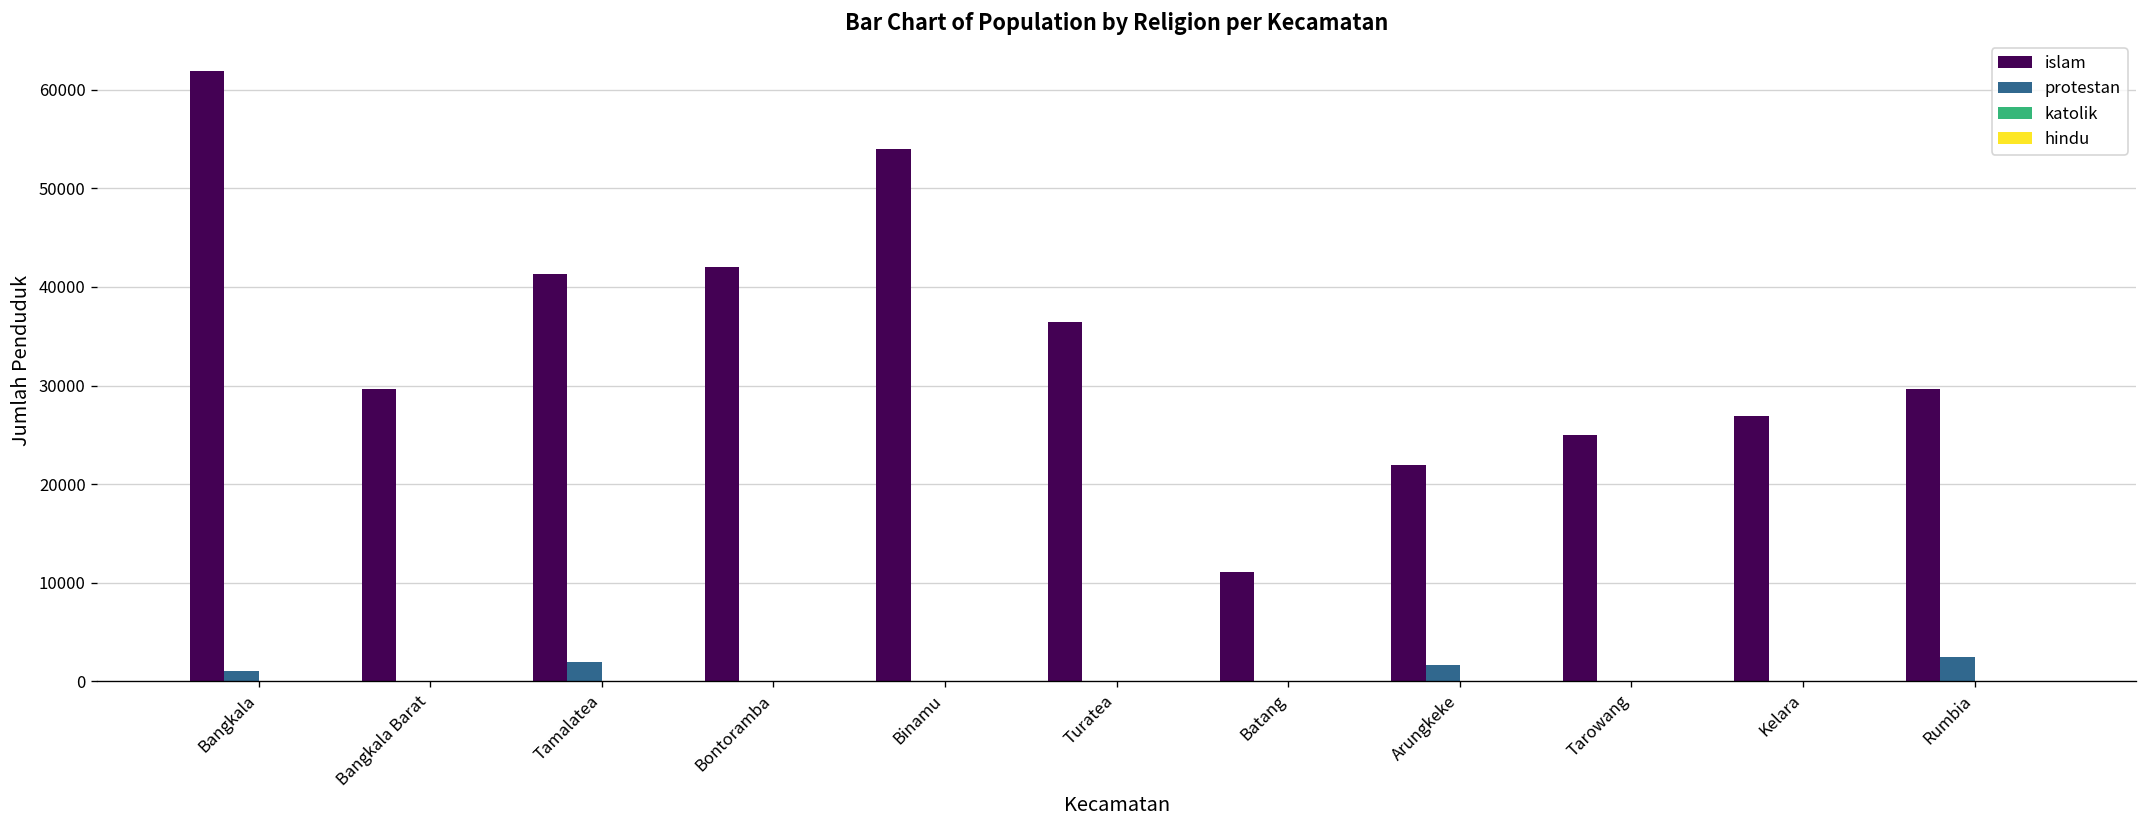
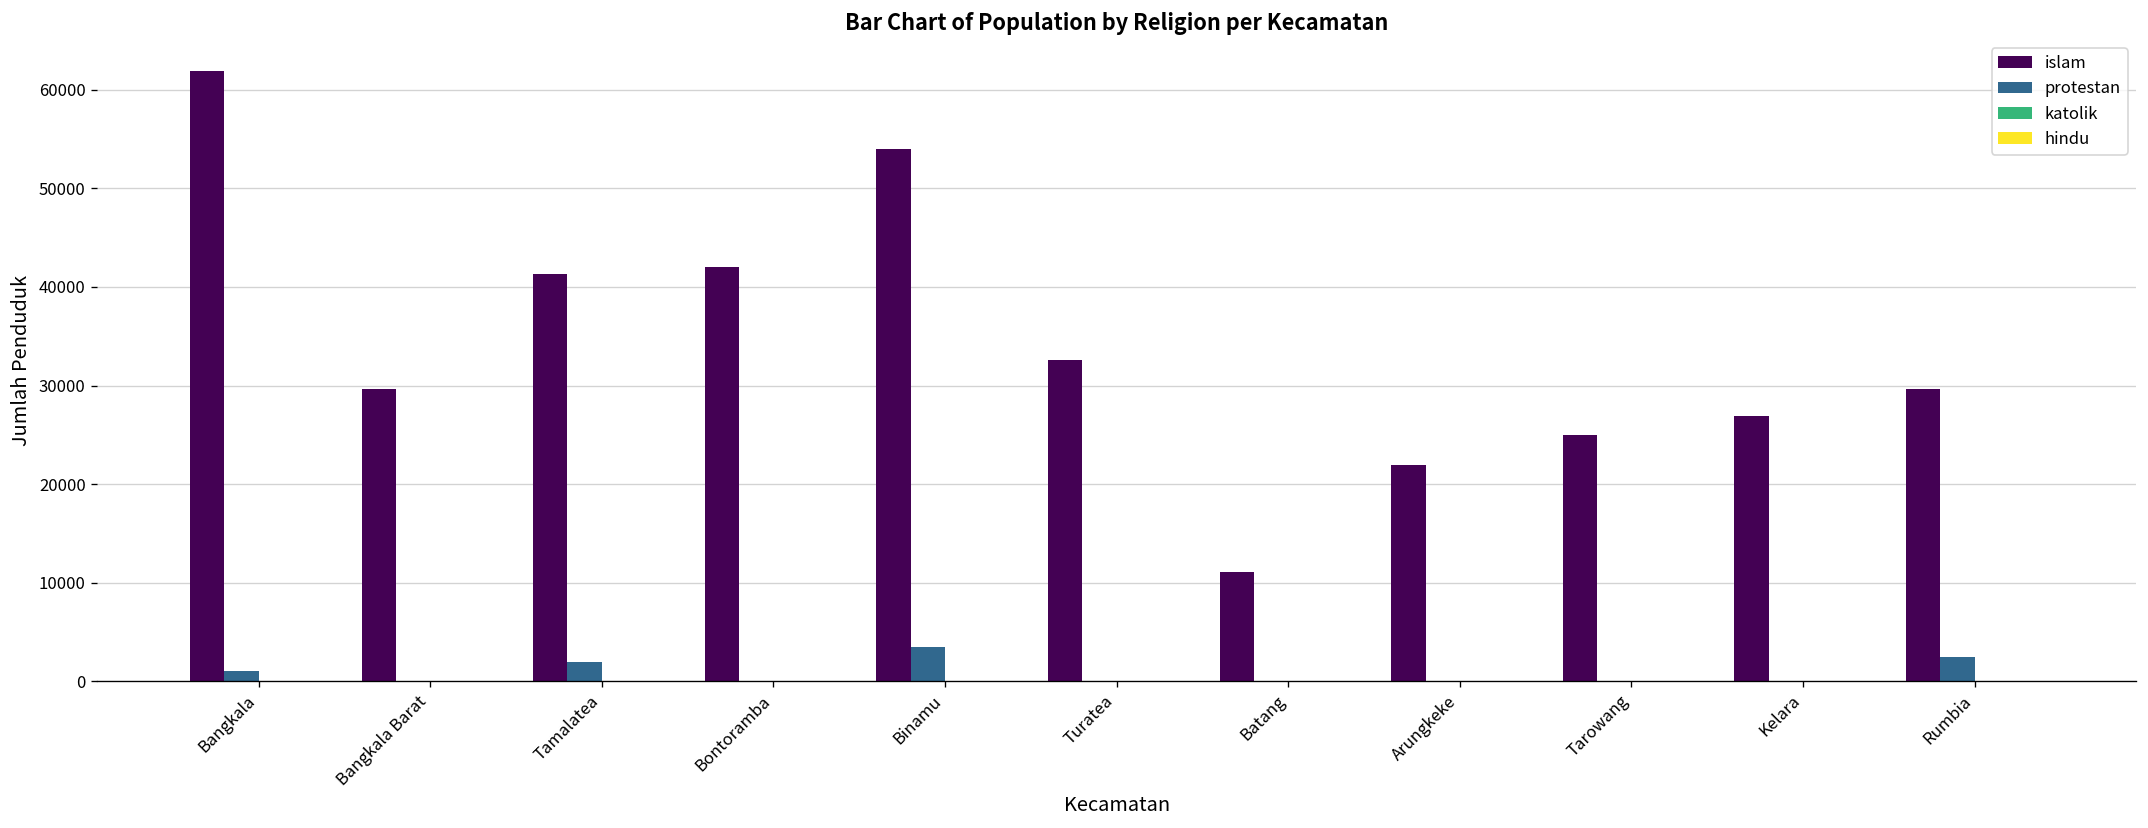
protestan, Binamu: 0 -> 3000
islam, Turatea: 36000 -> 33000
protestan, Arungkeke: 2000 -> 0
